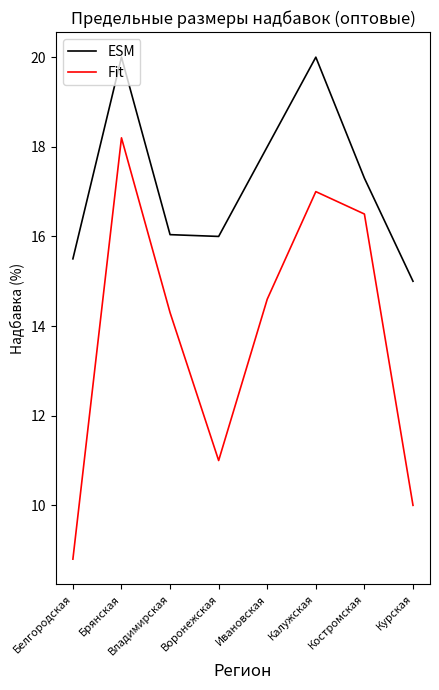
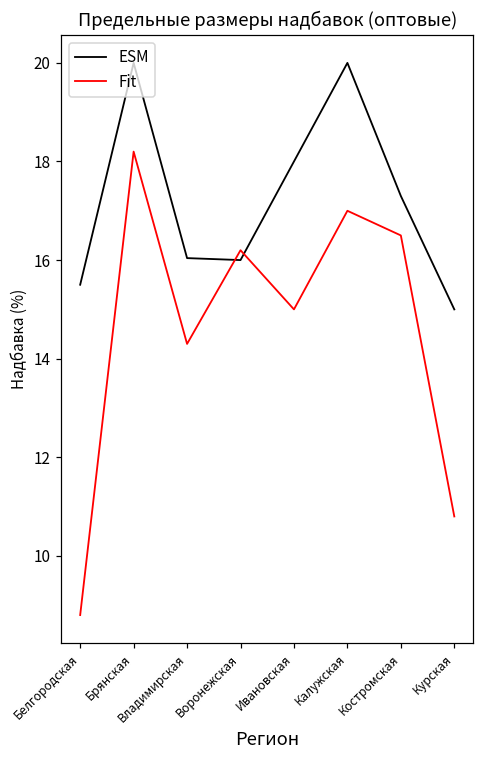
Fit, Воронежская: 11.0 -> 16.2
Fit, Ивановская: 14.6 -> 15.0
Fit, Курская: 10.0 -> 10.8
